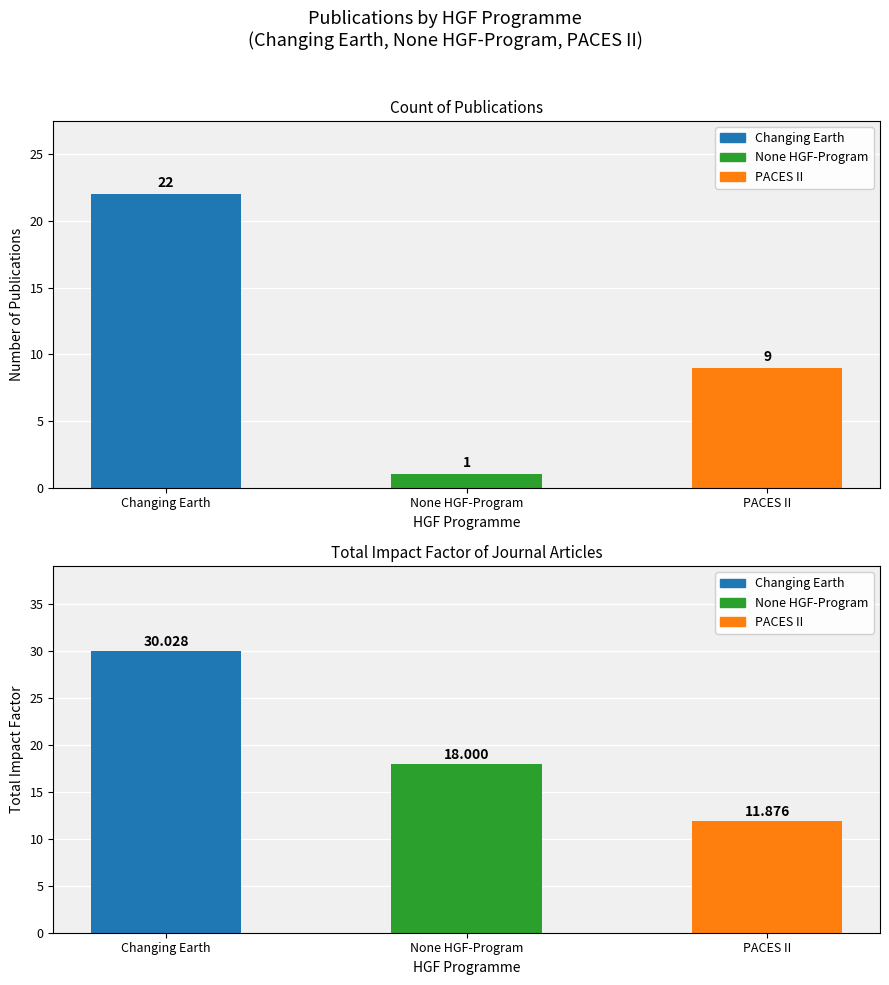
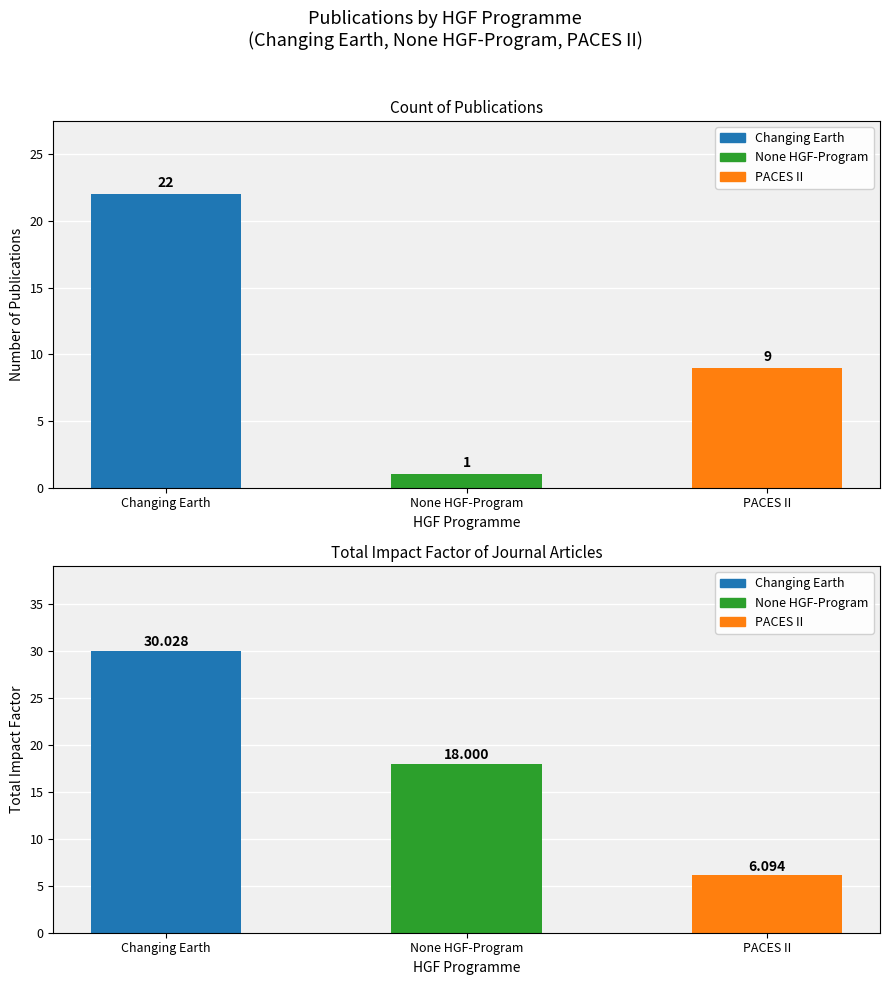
Total Impact Factor of Journal Articles, PACES II: 11.876 -> 6.094
